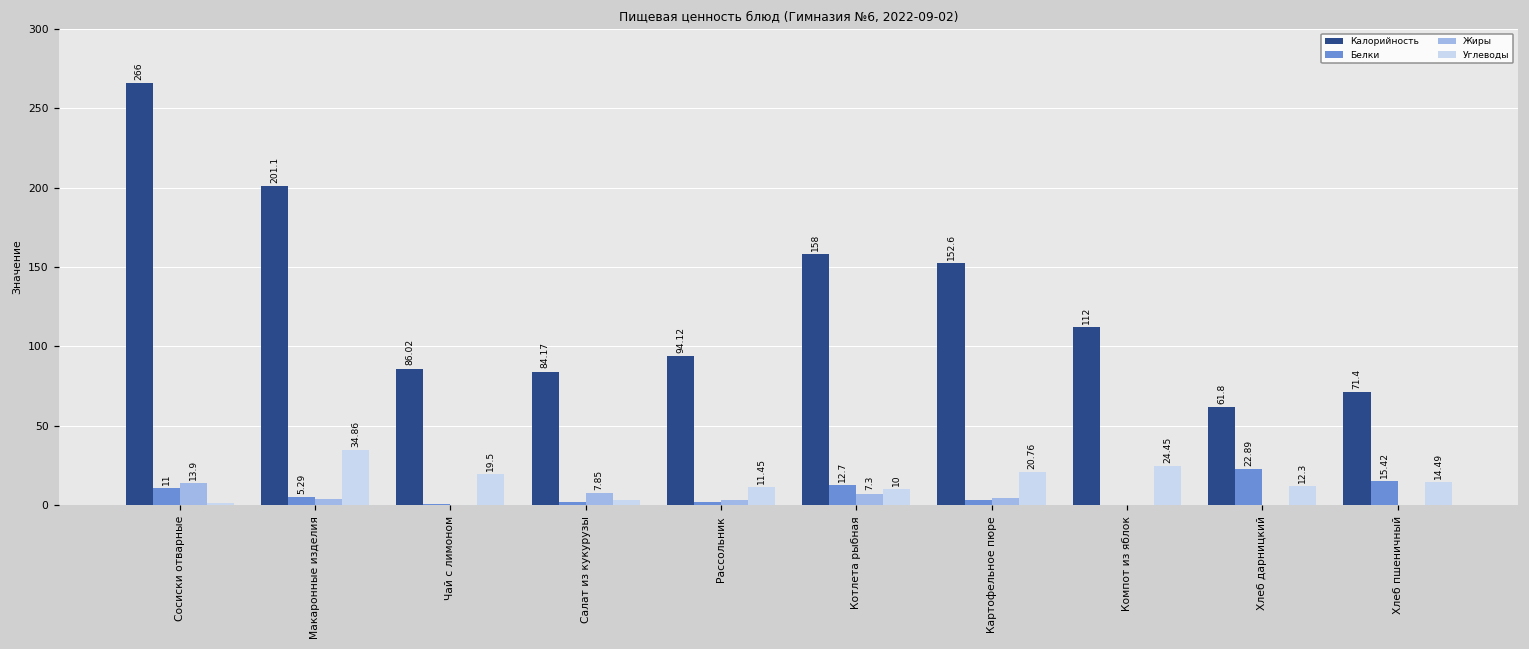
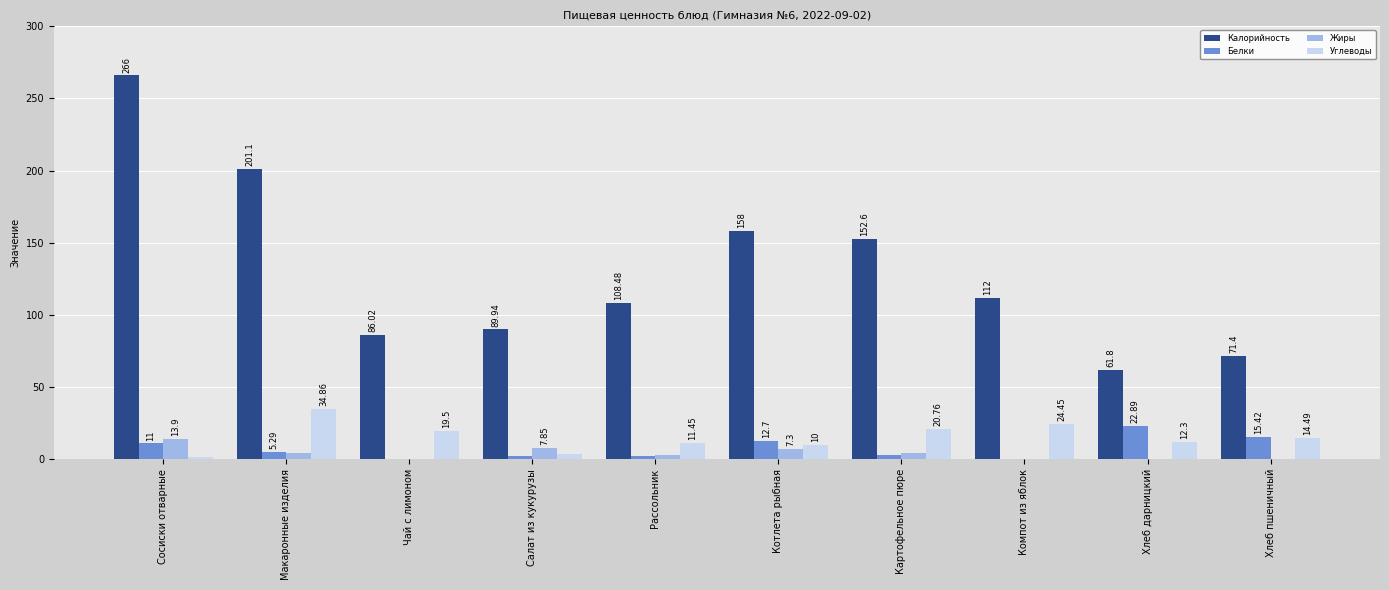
Калорийность, Салат из кукурузы: 84.17 -> 89.94
Калорийность, Рассольник: 94.12 -> 108.48
